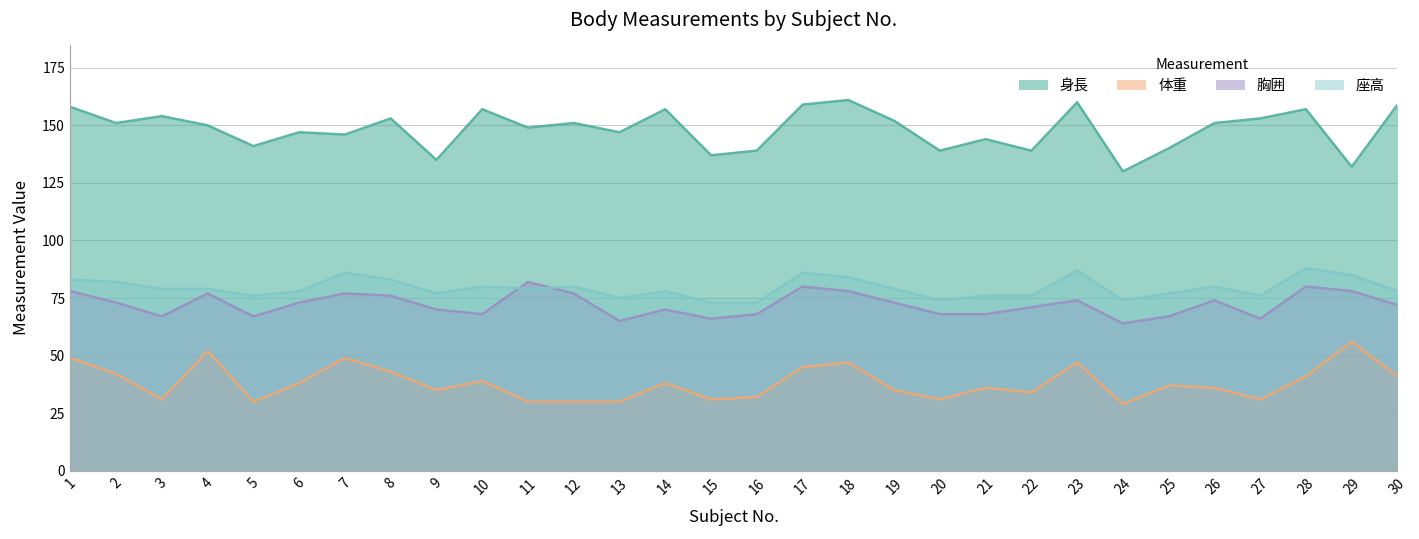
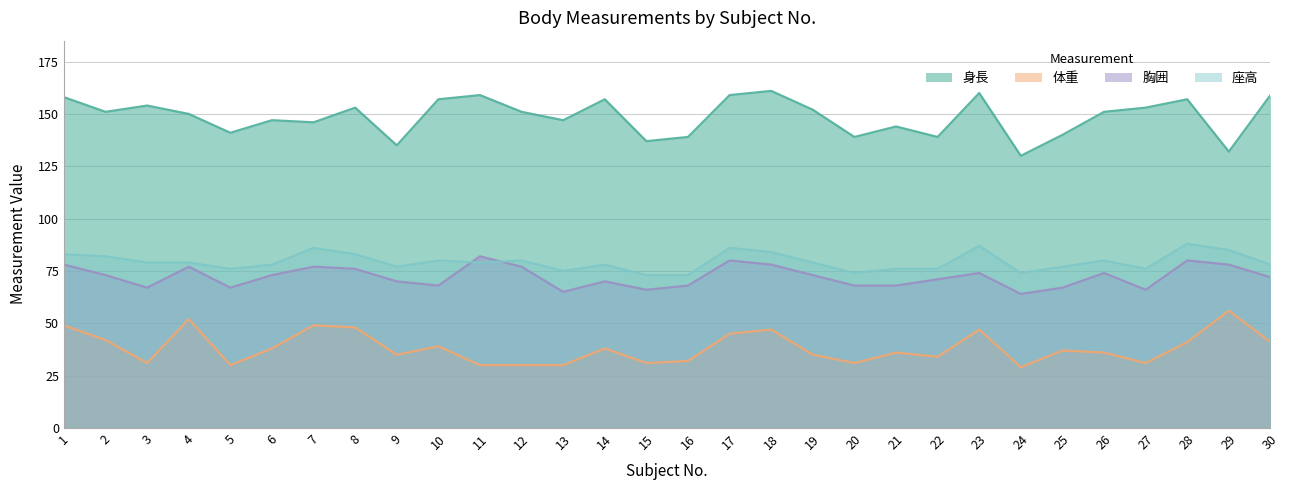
体重, 8: 43 -> 48
身長, 11: 149 -> 159
